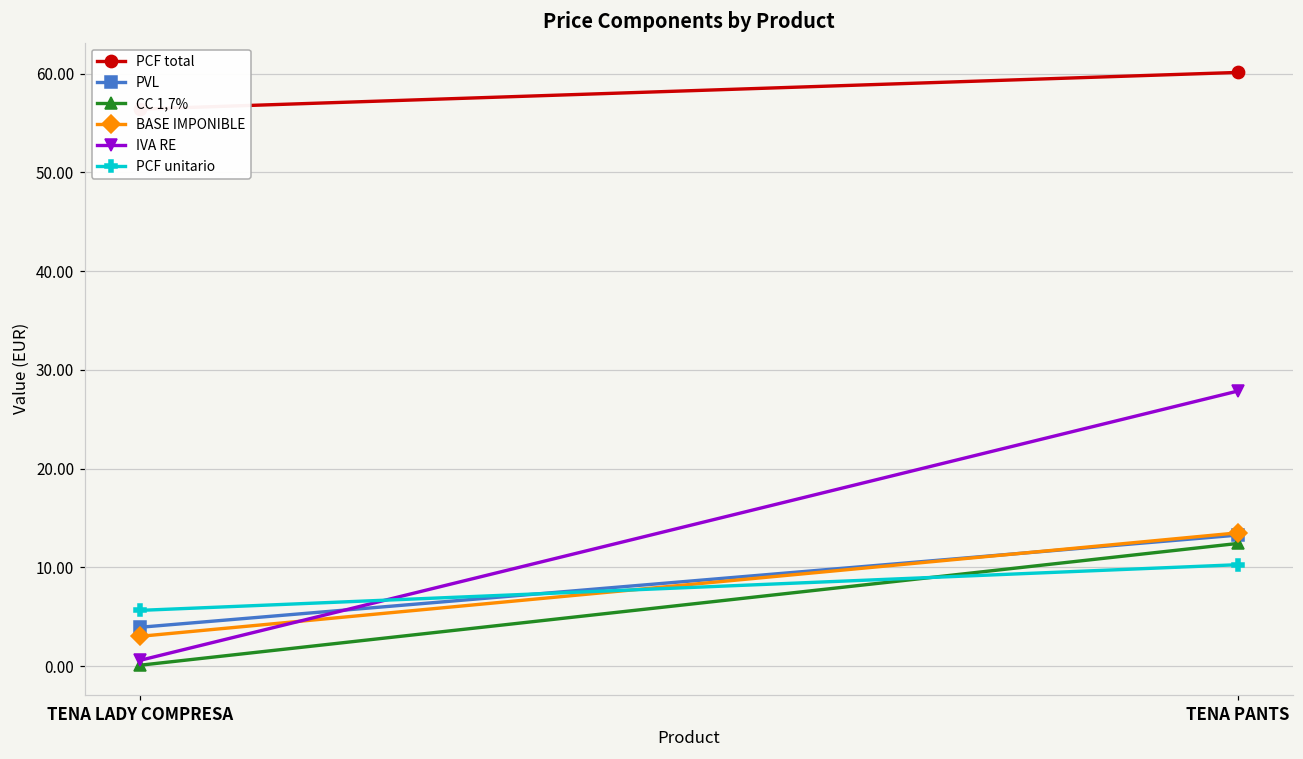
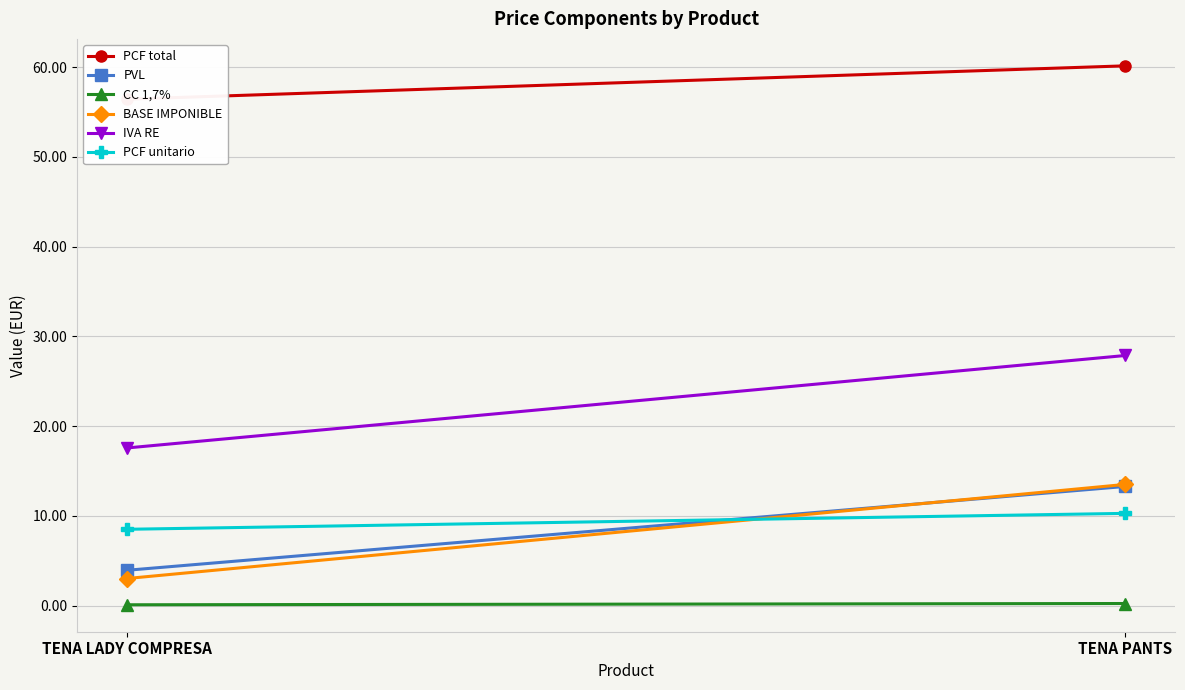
IVA RE, TENA LADY COMPRESA: 1 -> 18
PCF unitario, TENA LADY COMPRESA: 6 -> 8
CC 1,7%, TENA PANTS: 12 -> 0
